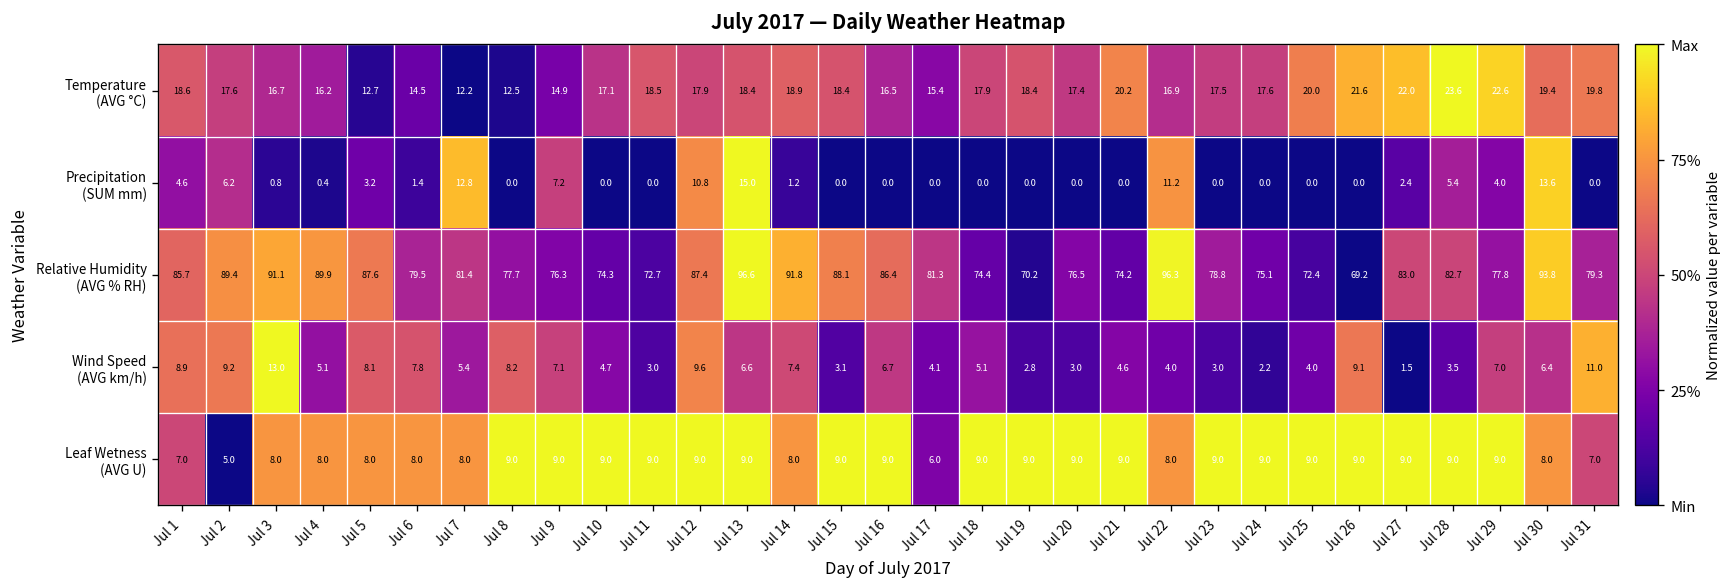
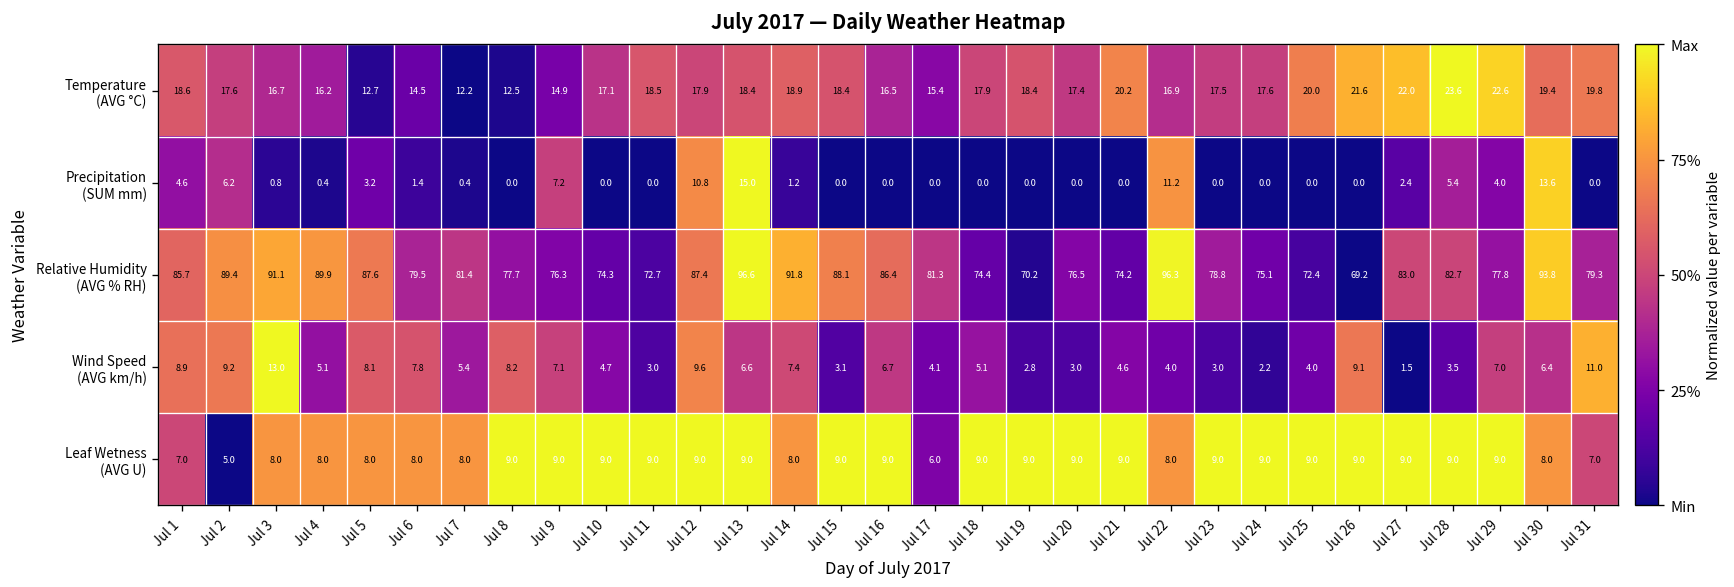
Precipitation (SUM mm), Jul 7: 12.8 -> 0.4
